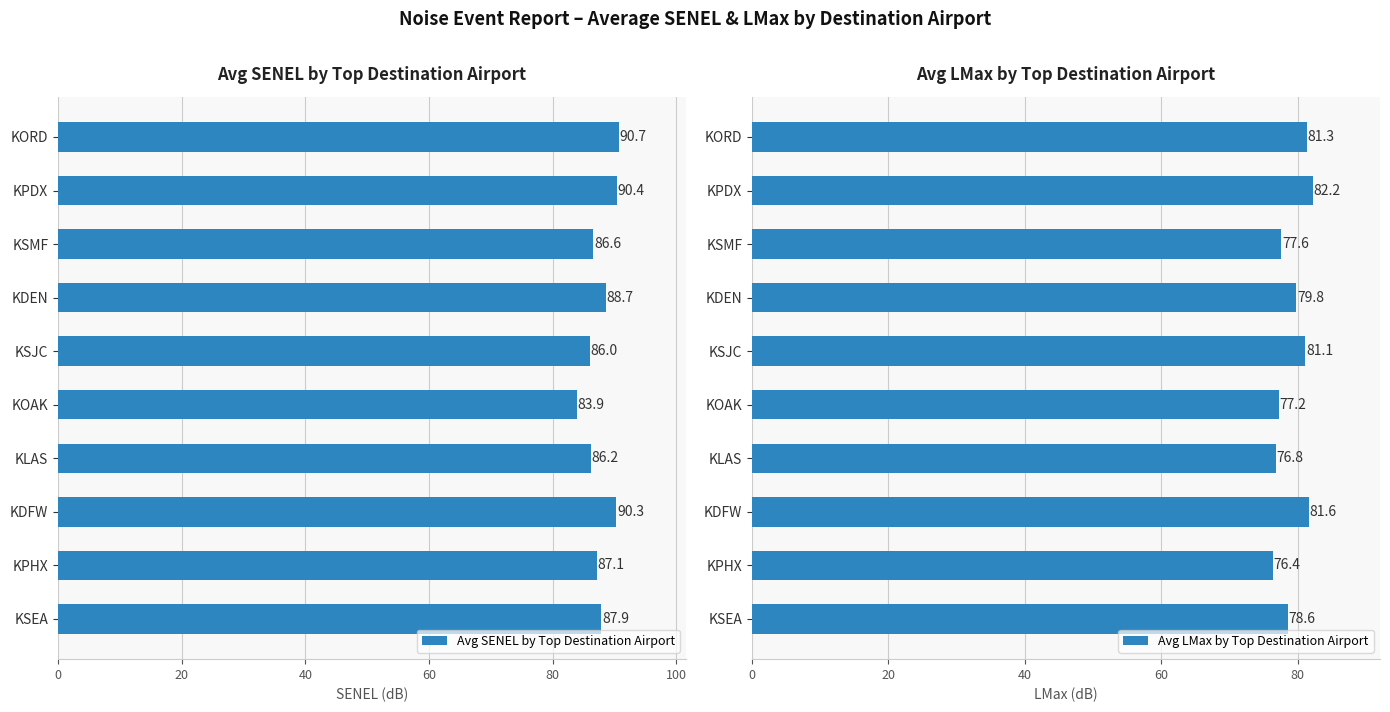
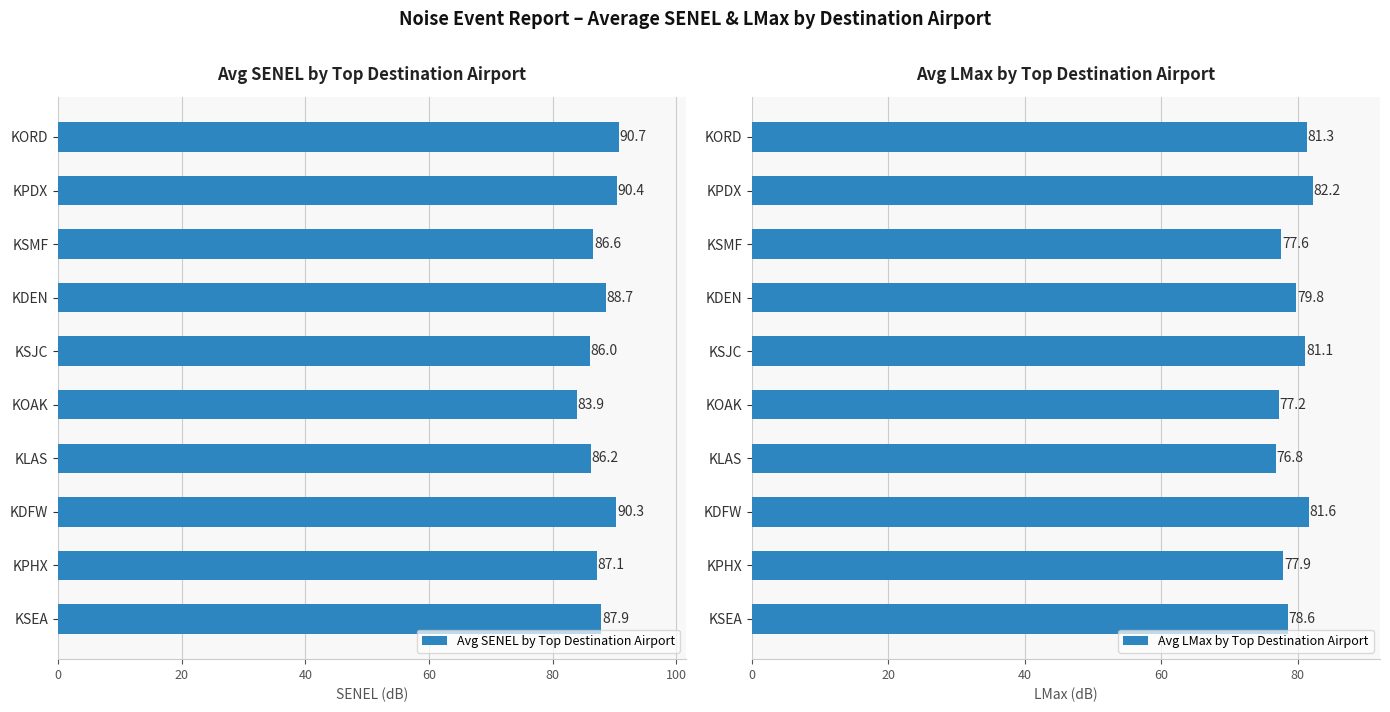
Avg LMax by Top Destination Airport, KPHX: 76.4 -> 77.9
